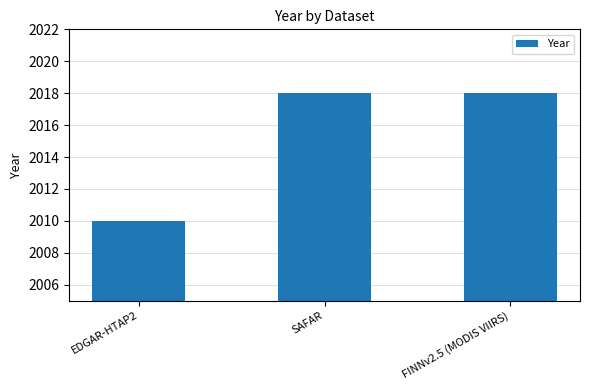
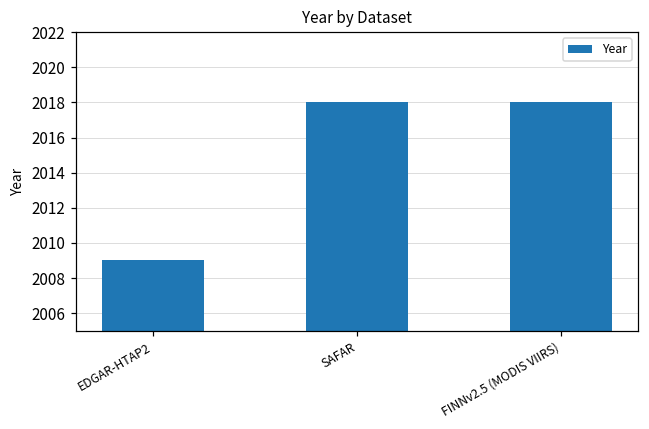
EDGAR-HTAP2: 2010 -> 2009
